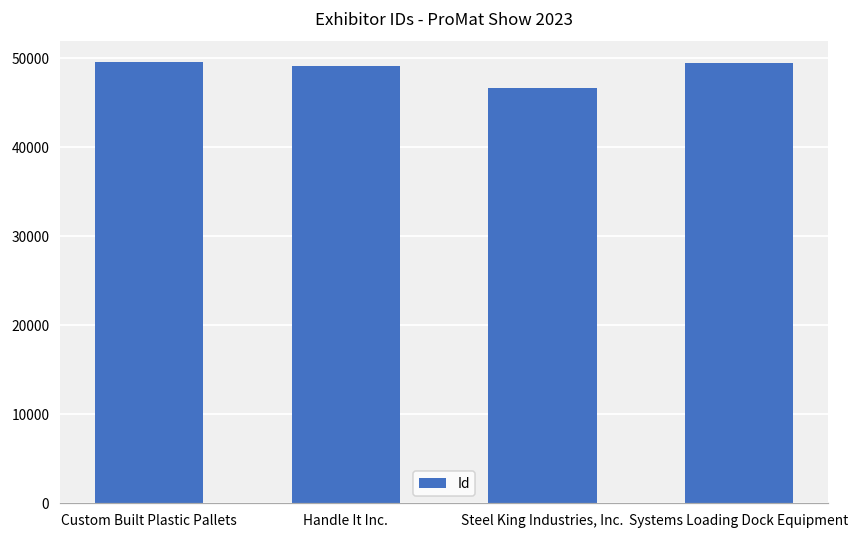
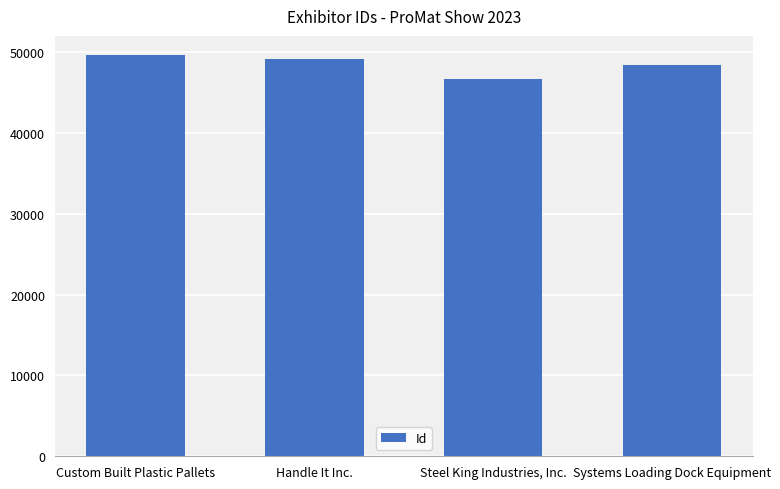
Systems Loading Dock Equipment: 50000 -> 48000
